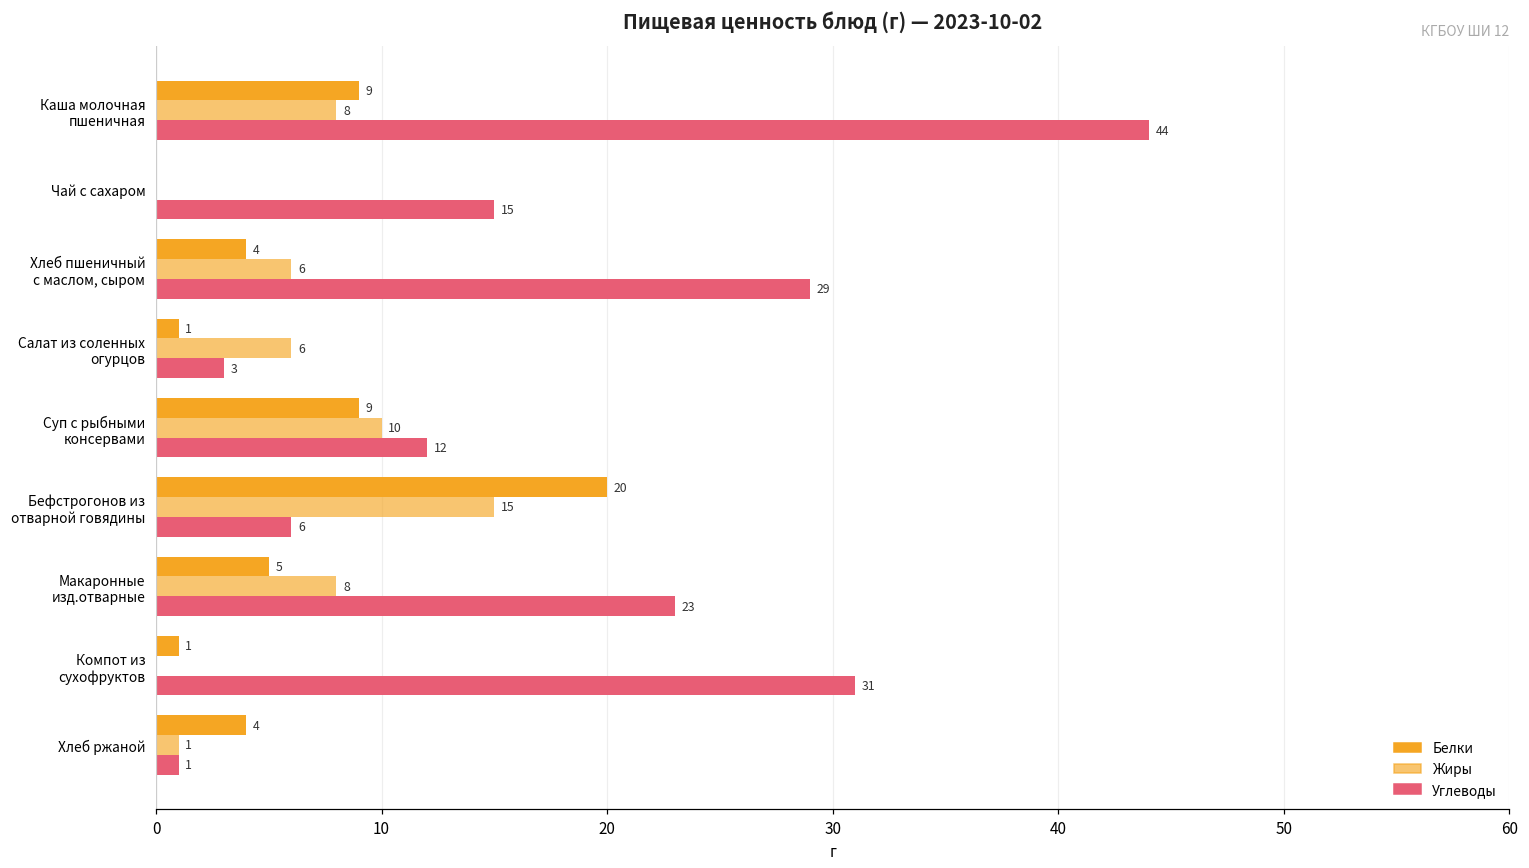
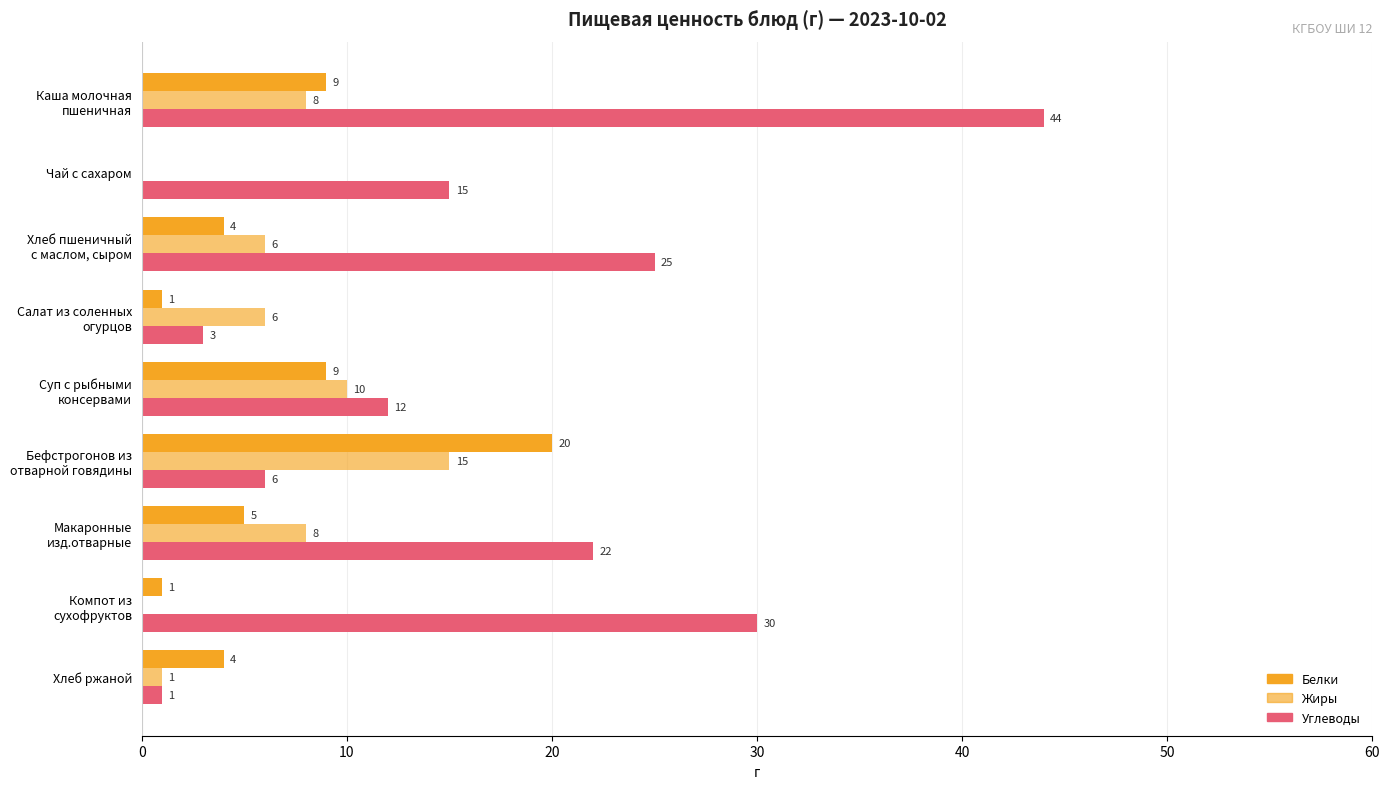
Углеводы, Хлеб пшеничный с маслом, сыром: 29 -> 25
Углеводы, Макаронные изд.отварные: 23 -> 22
Углеводы, Компот из сухофруктов: 31 -> 30
